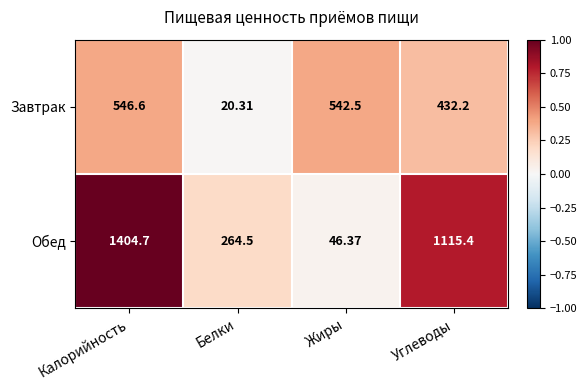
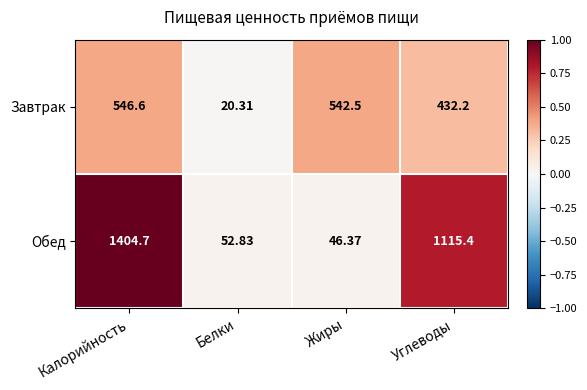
Обед, Белки: 264.5 -> 52.83
